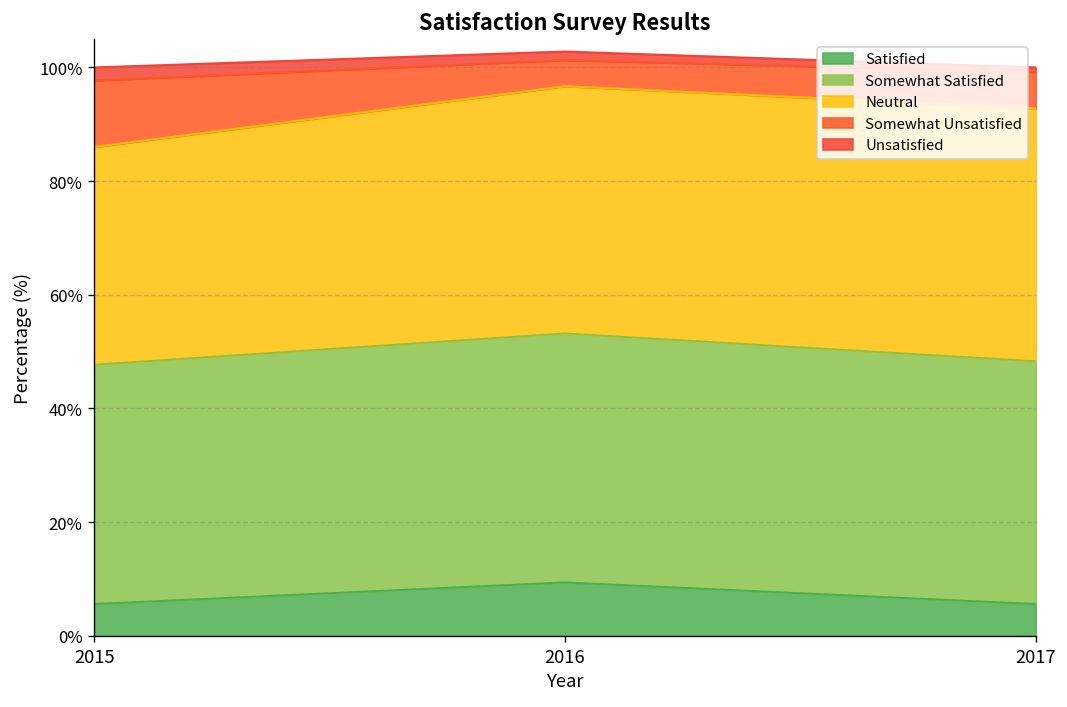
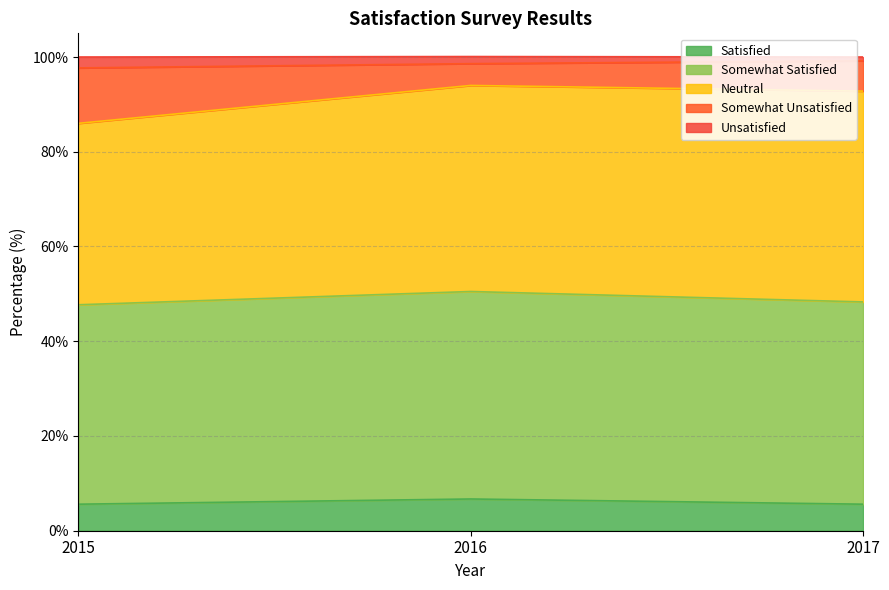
Satisfied, 2016: 9% -> 7%
